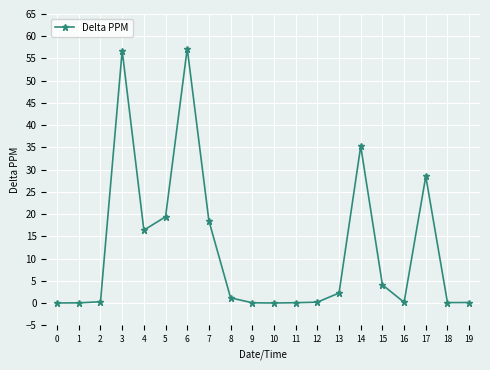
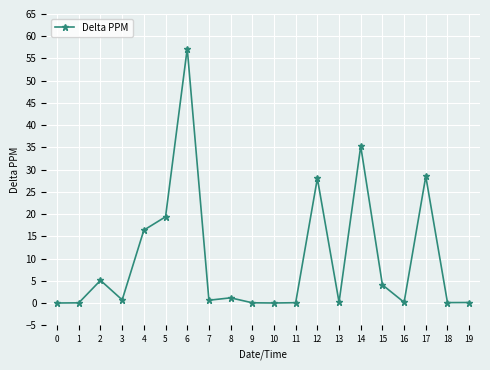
2: 0 -> 5
3: 57 -> 1
7: 18 -> 1
12: 0 -> 28
13: 2 -> 0
